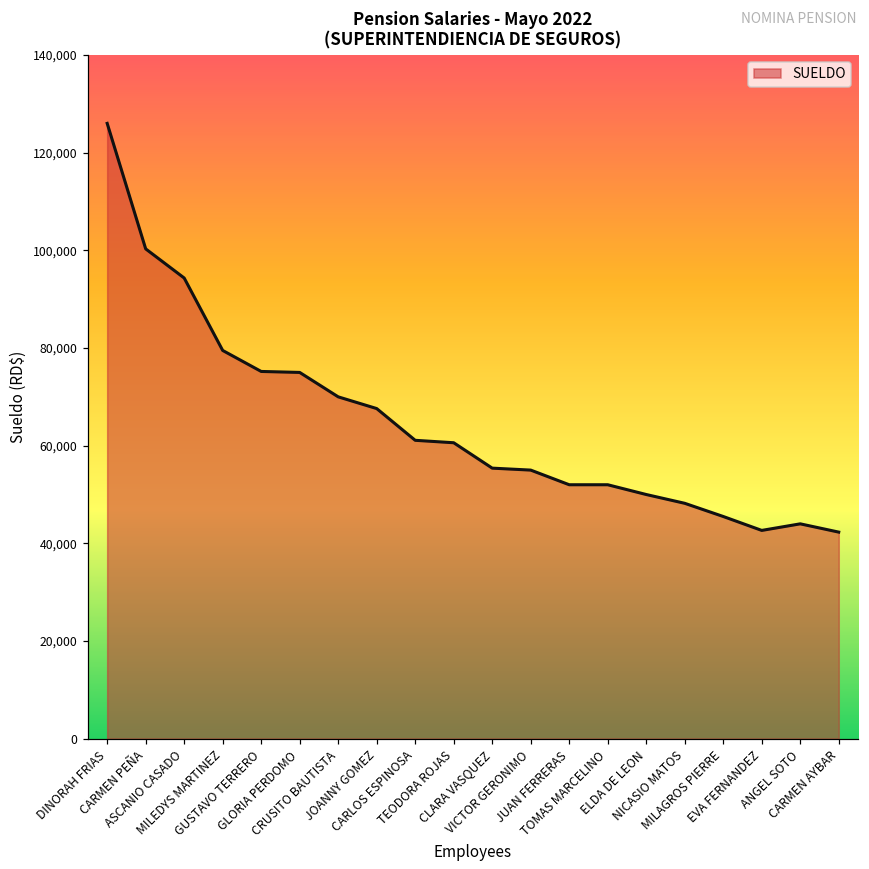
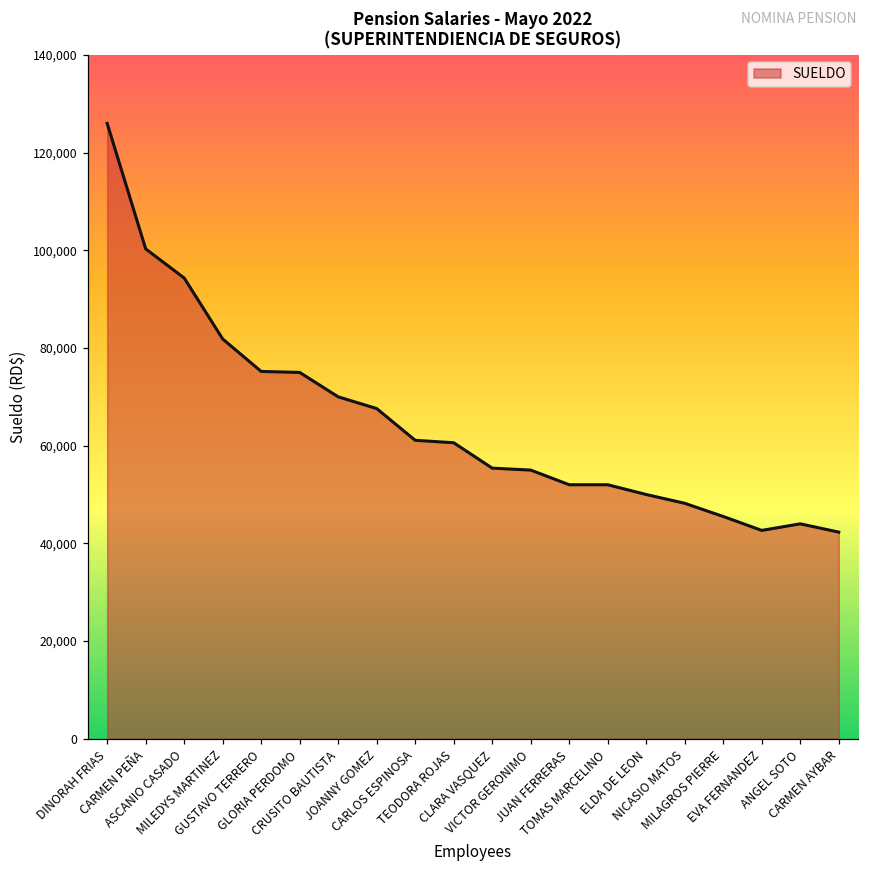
MILEDYS MARTINEZ: 80,000 -> 82,000
